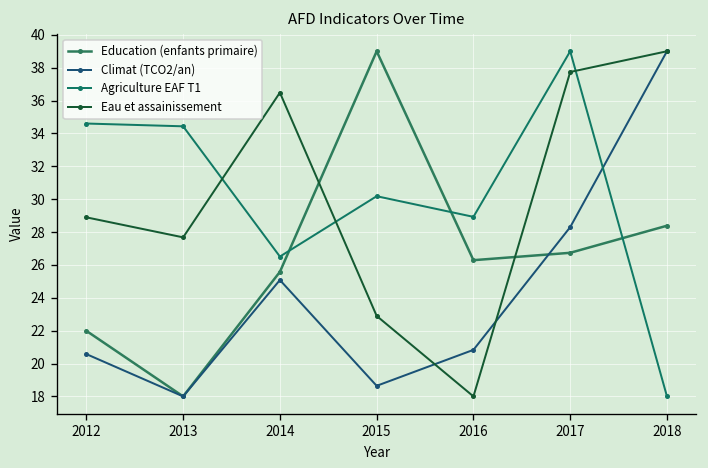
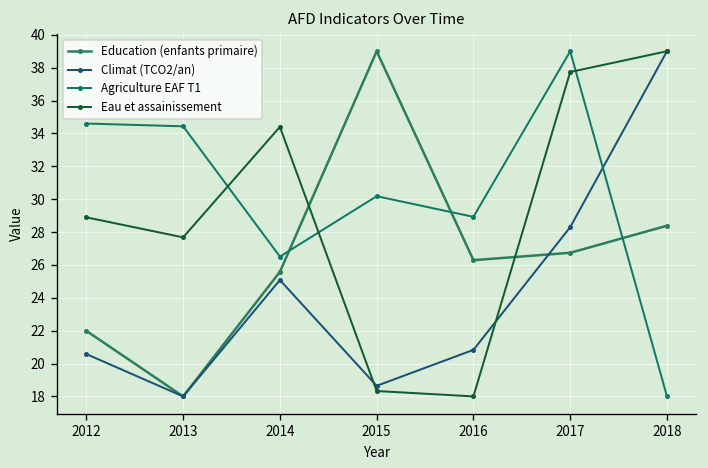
Eau et assainissement, 2014: 36.5 -> 34.4
Eau et assainissement, 2015: 22.9 -> 18.3
